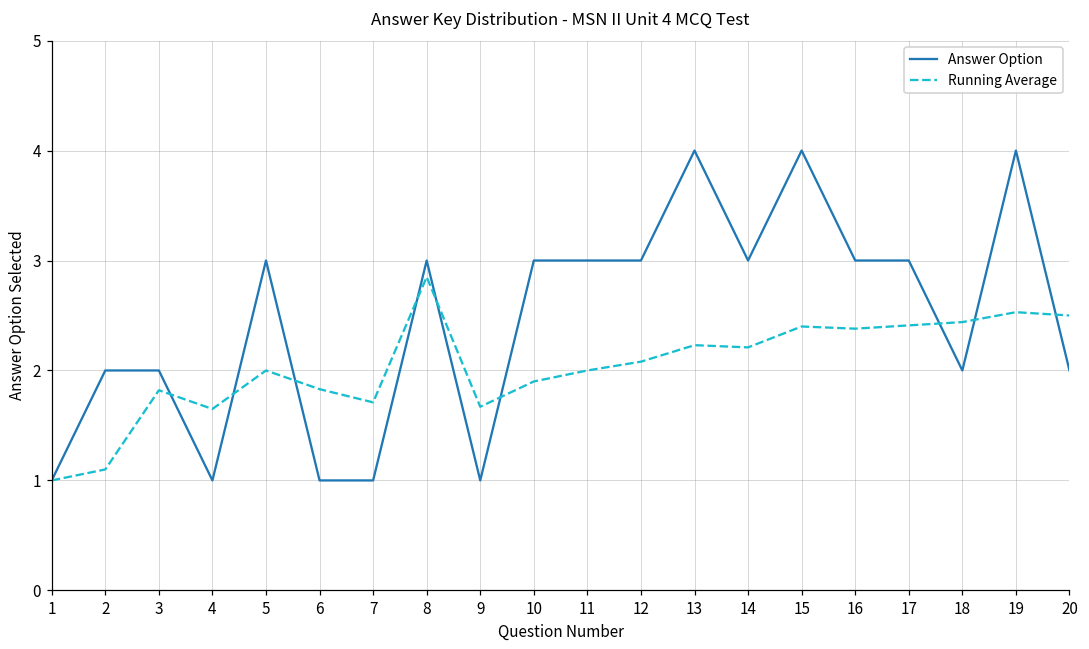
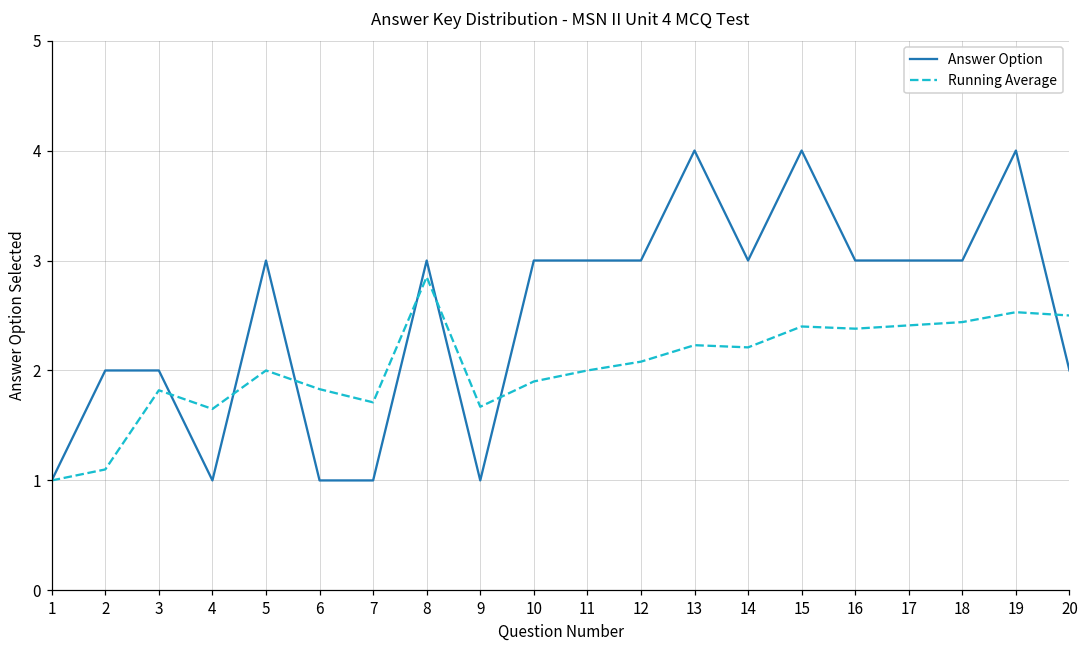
Answer Option, 18: 2 -> 3
